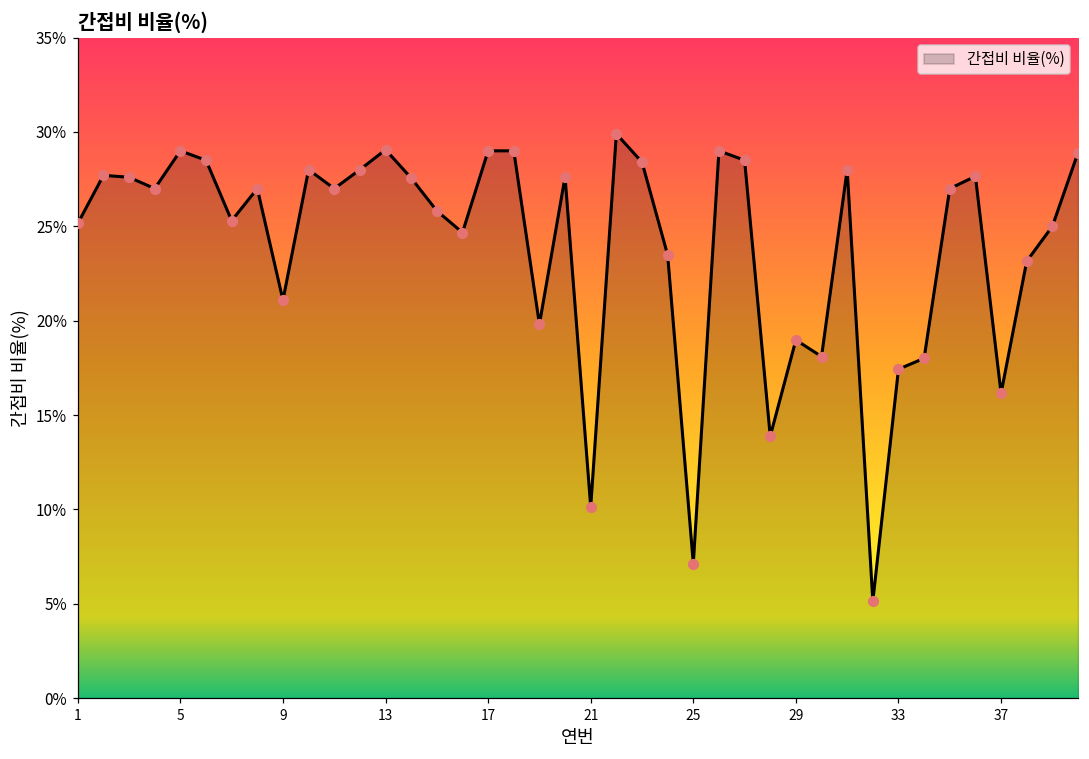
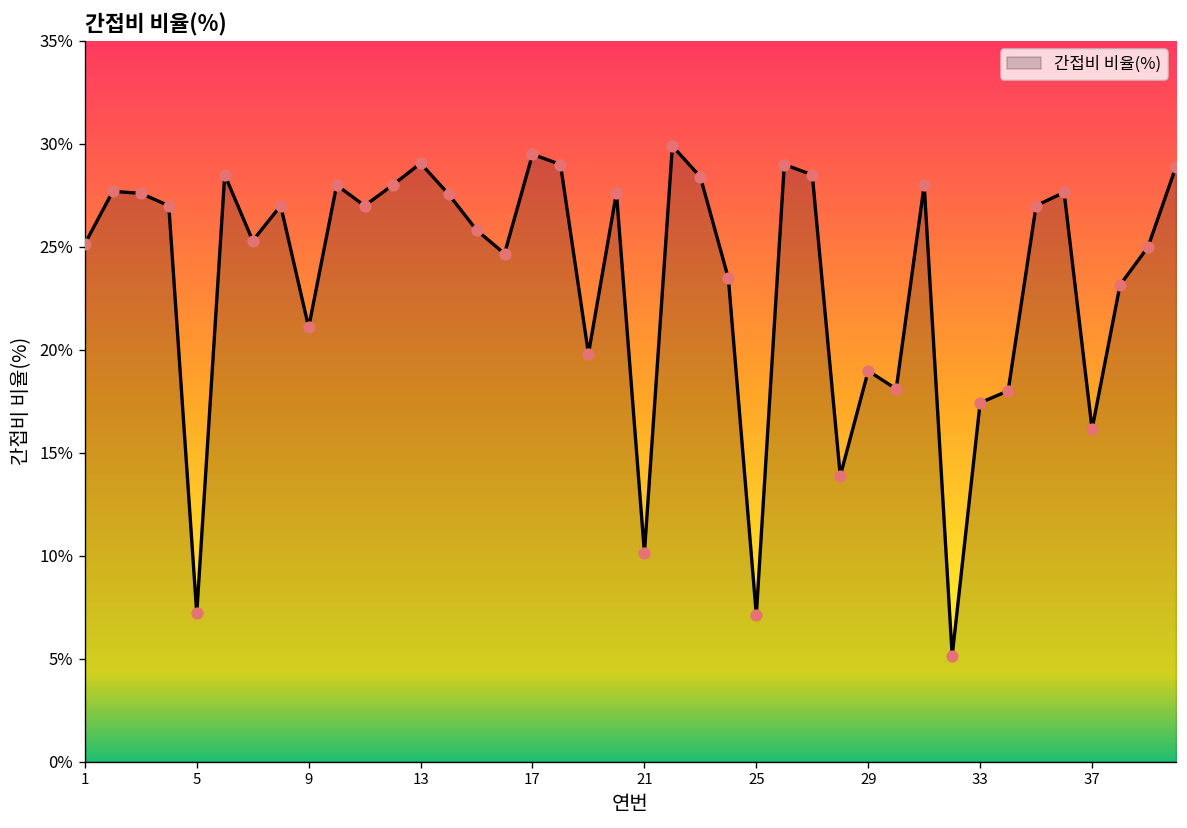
5: 29.0% -> 7.2%
17: 29.0% -> 29.5%
